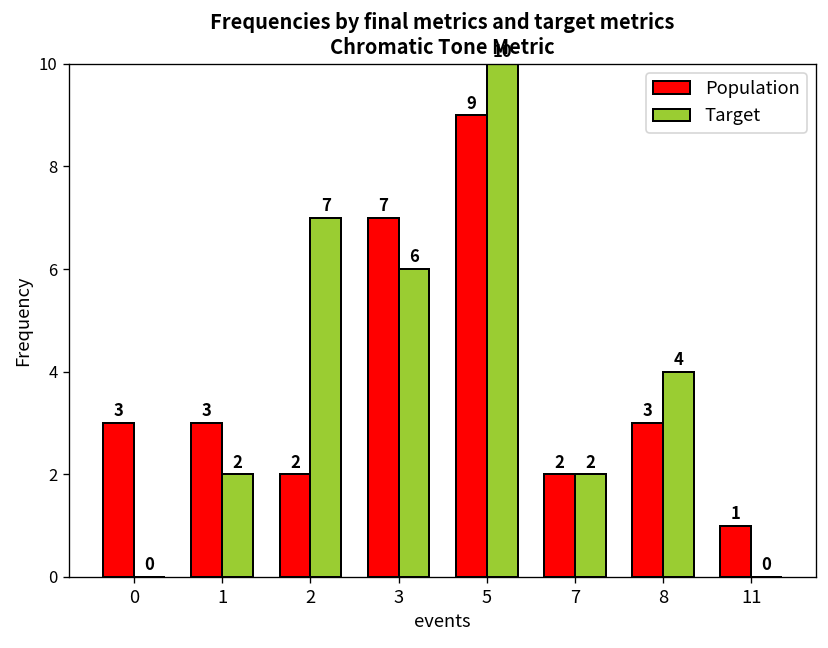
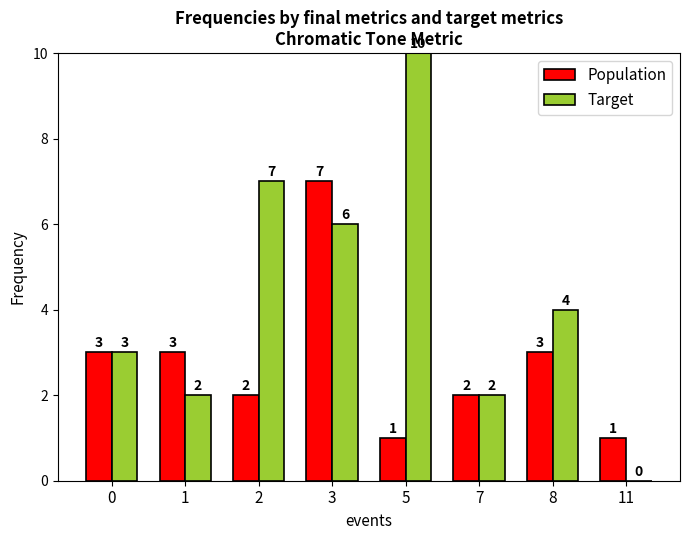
Target, 0: 0 -> 3
Population, 5: 9 -> 1
